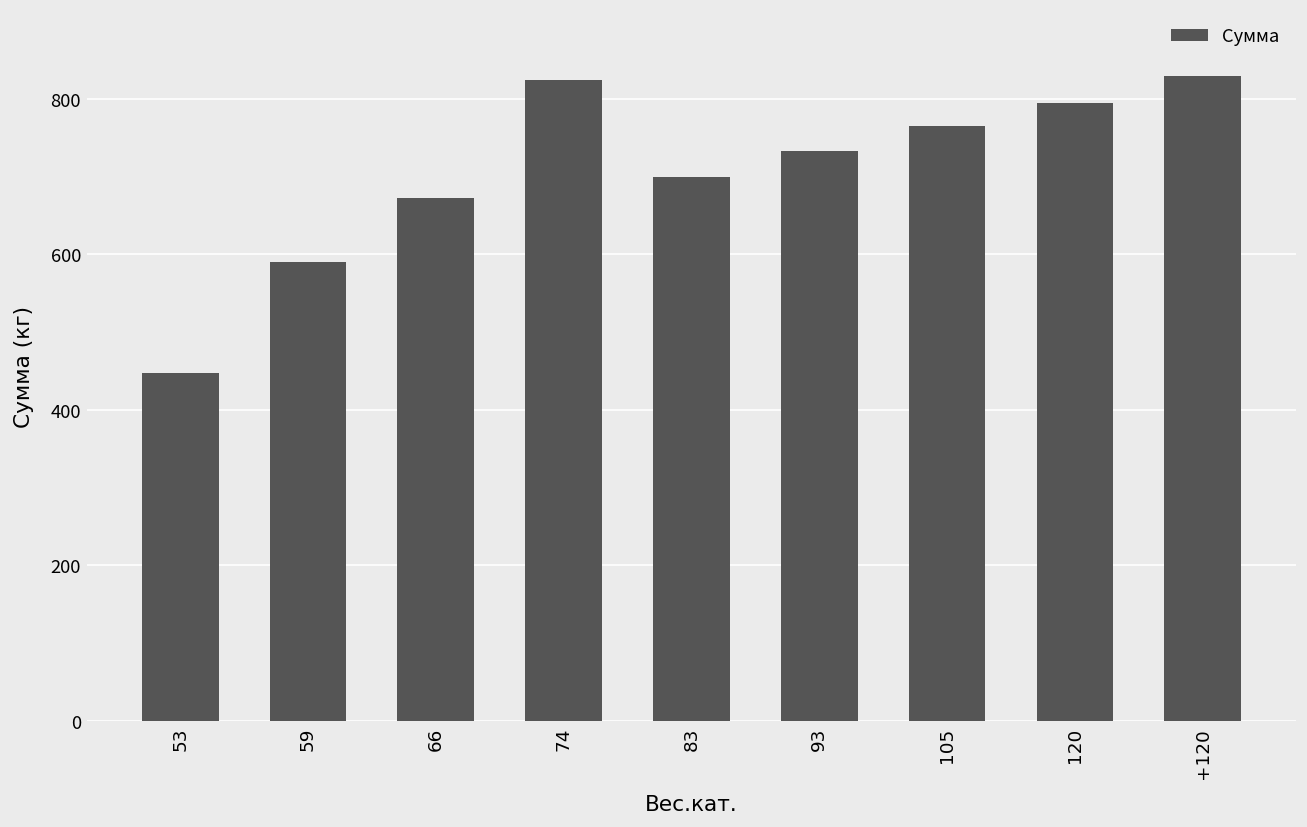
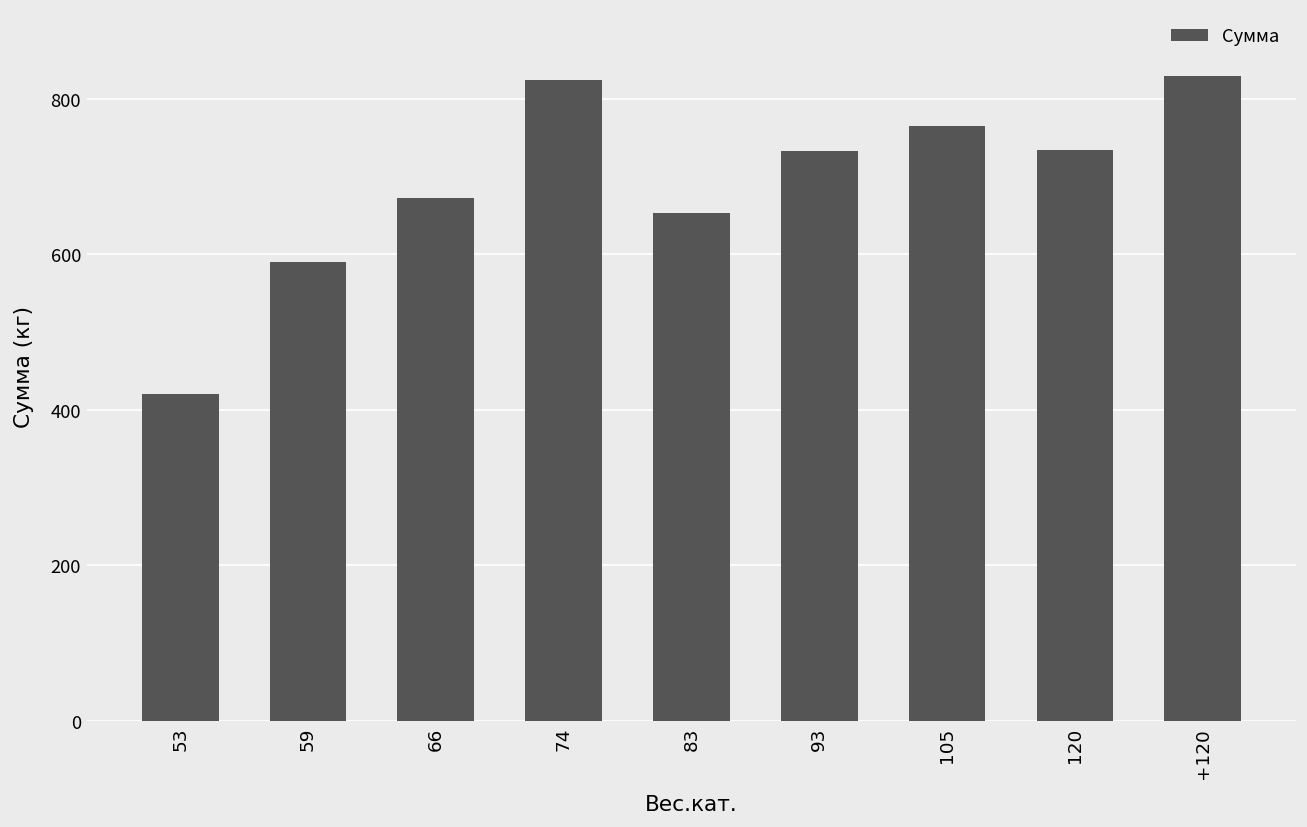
53: 450 -> 420
83: 700 -> 650
120: 800 -> 730
